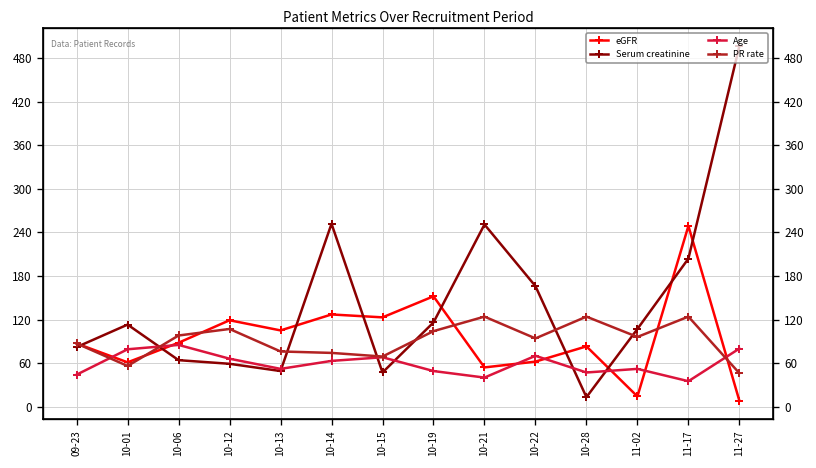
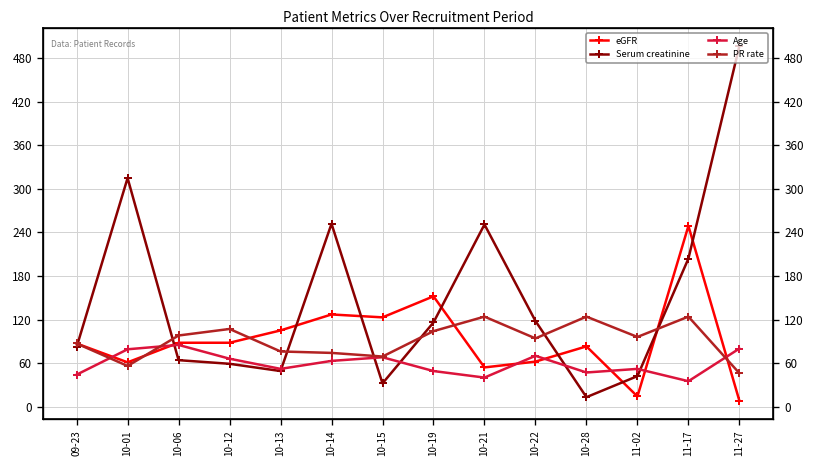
Serum creatinine, 10-01: 110 -> 320
eGFR, 10-12: 120 -> 90
Serum creatinine, 10-15: 50 -> 30
Serum creatinine, 10-22: 170 -> 120
Serum creatinine, 11-02: 110 -> 40
